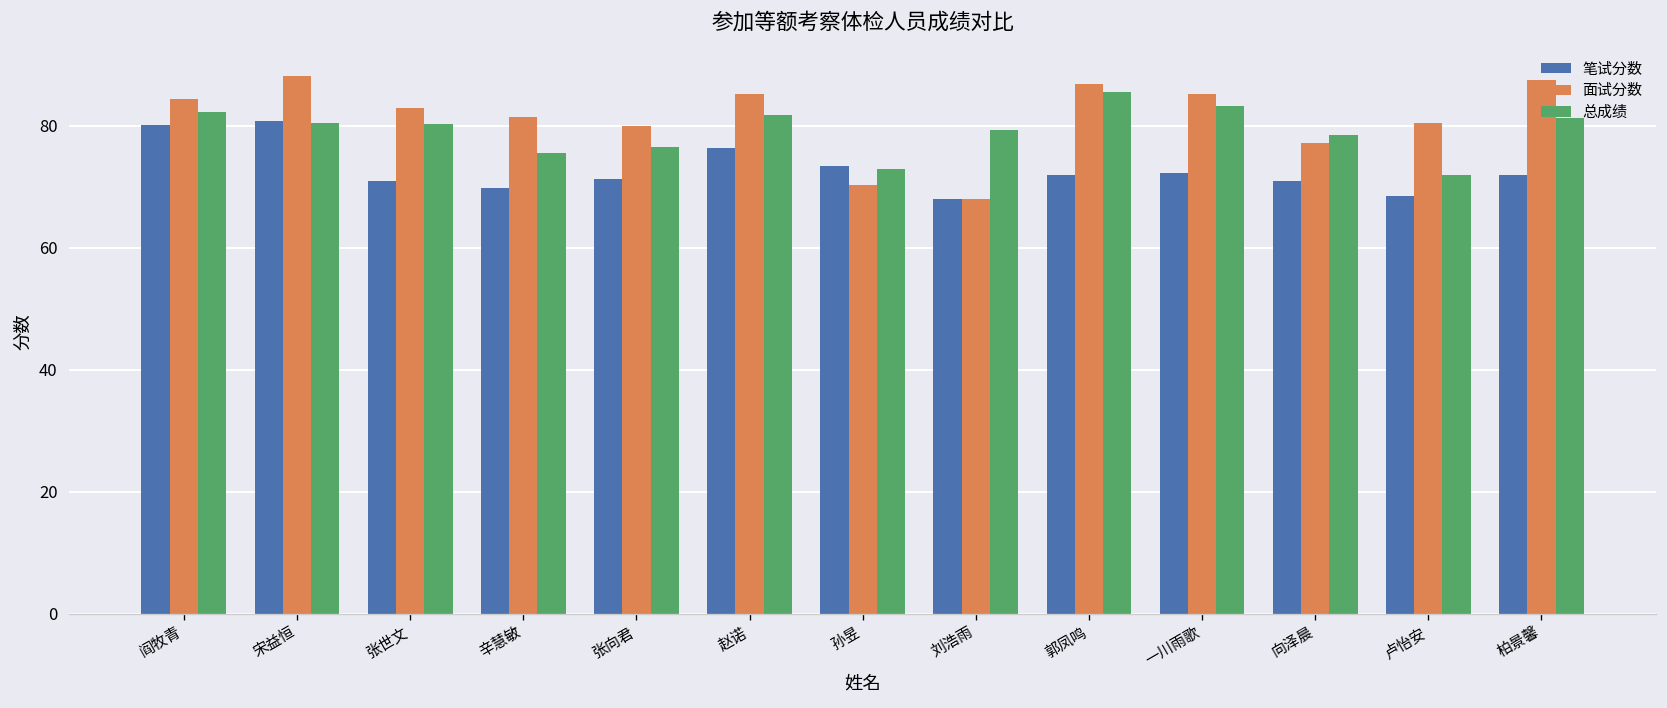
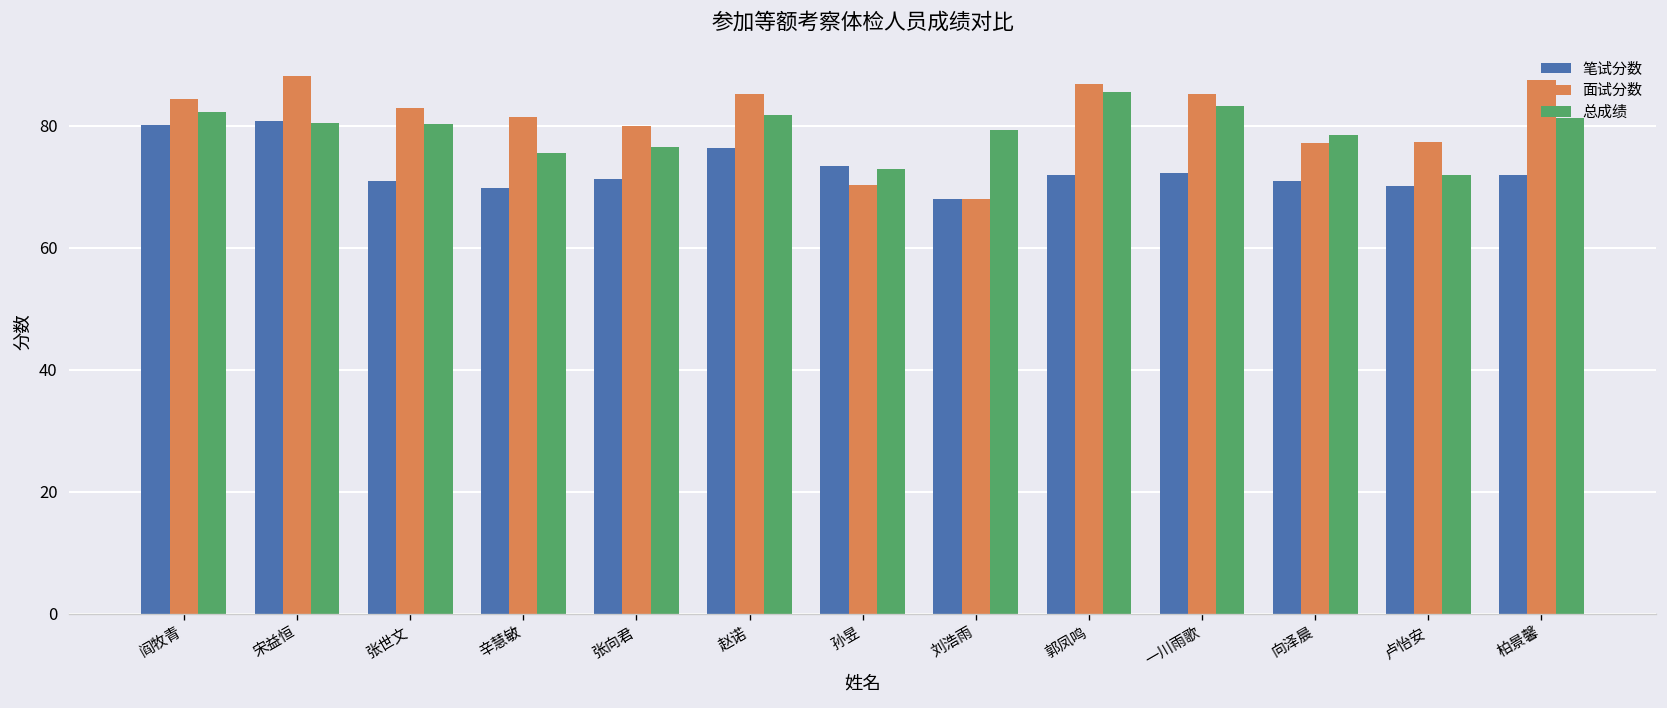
笔试分数, 卢怡安: 69 -> 70
面试分数, 卢怡安: 80 -> 77
